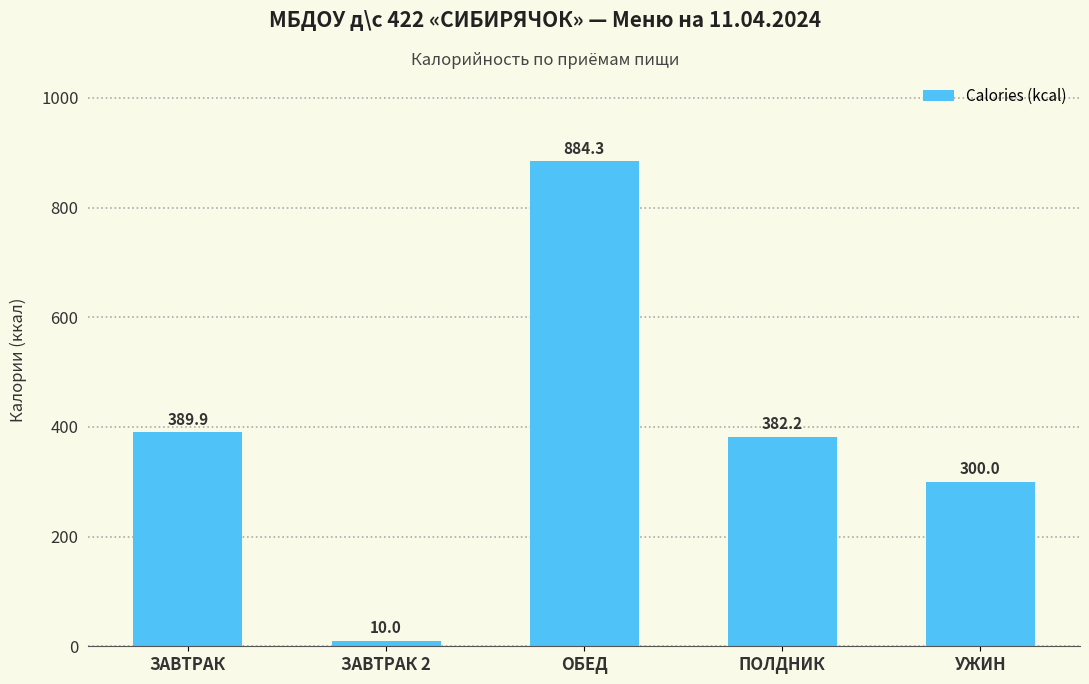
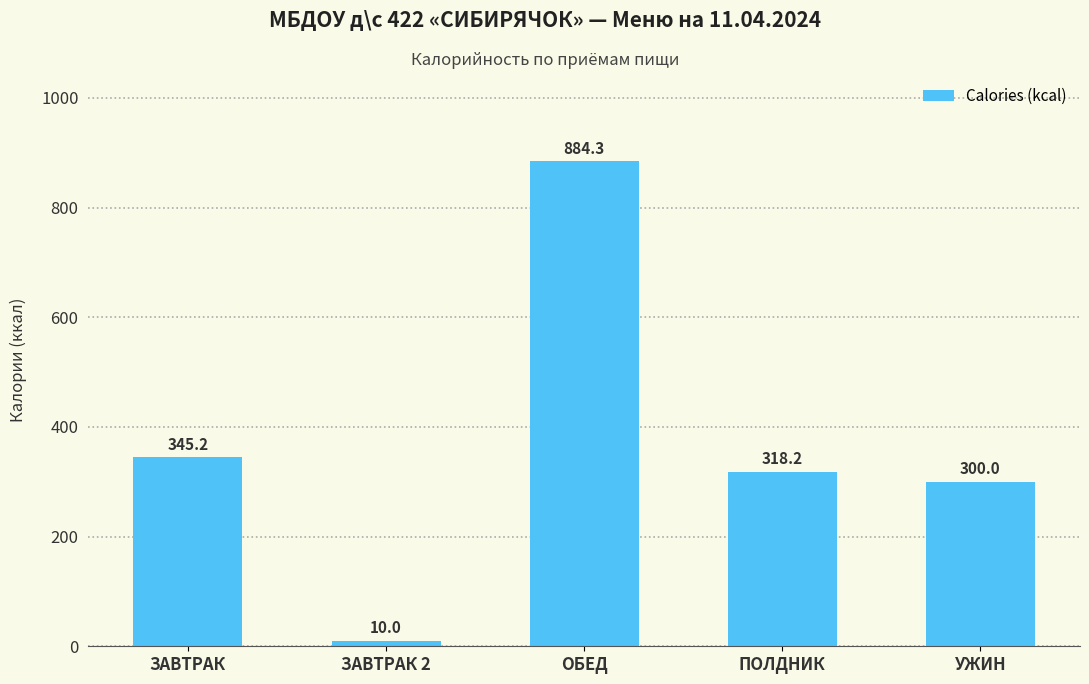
ЗАВТРАК: 389.9 -> 345.2
ПОЛДНИК: 382.2 -> 318.2
